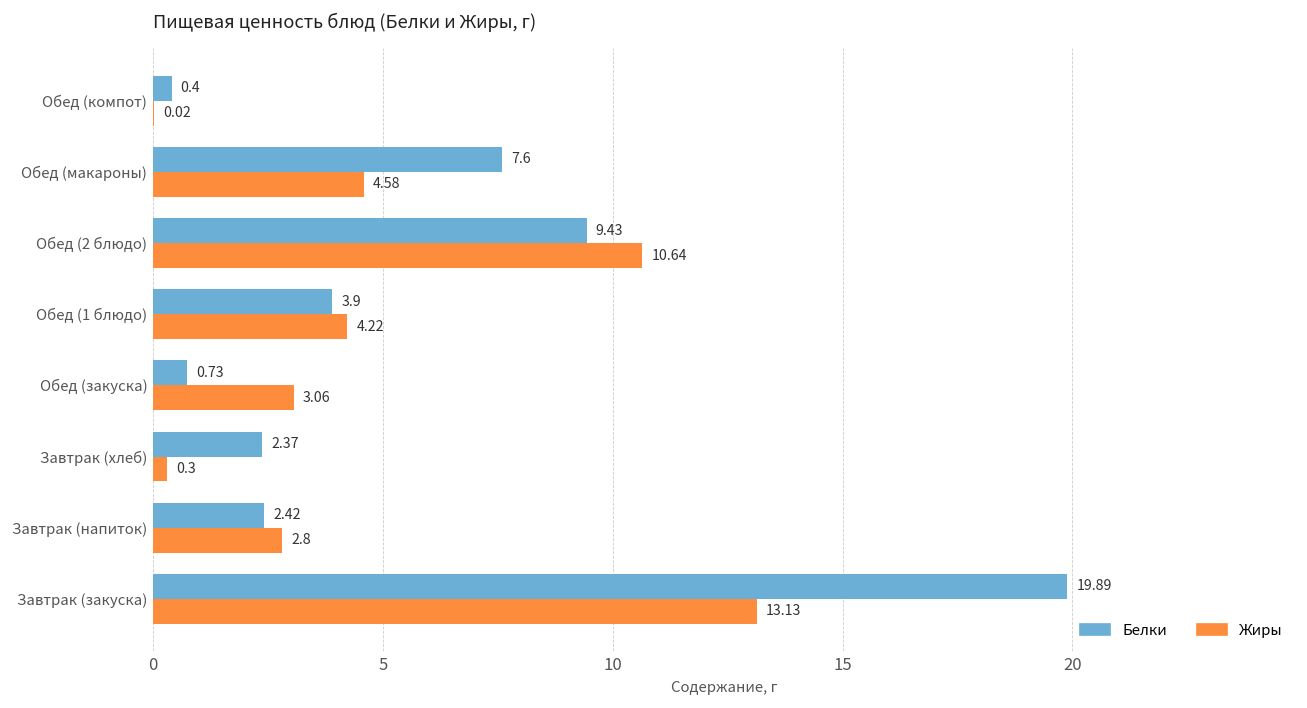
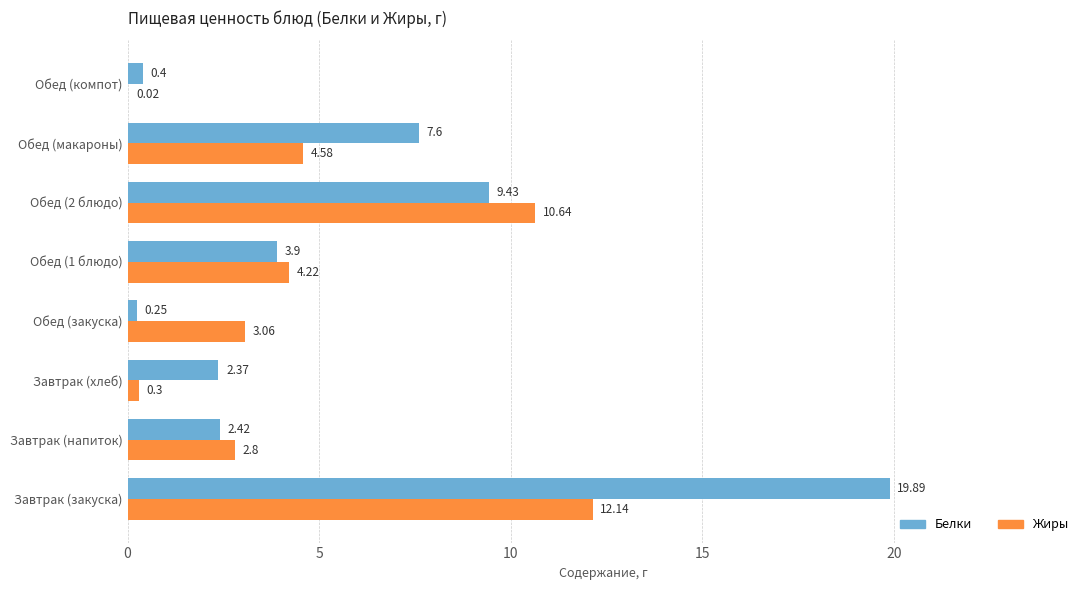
Белки, Обед (закуска): 0.73 -> 0.25
Жиры, Завтрак (закуска): 13.13 -> 12.14
